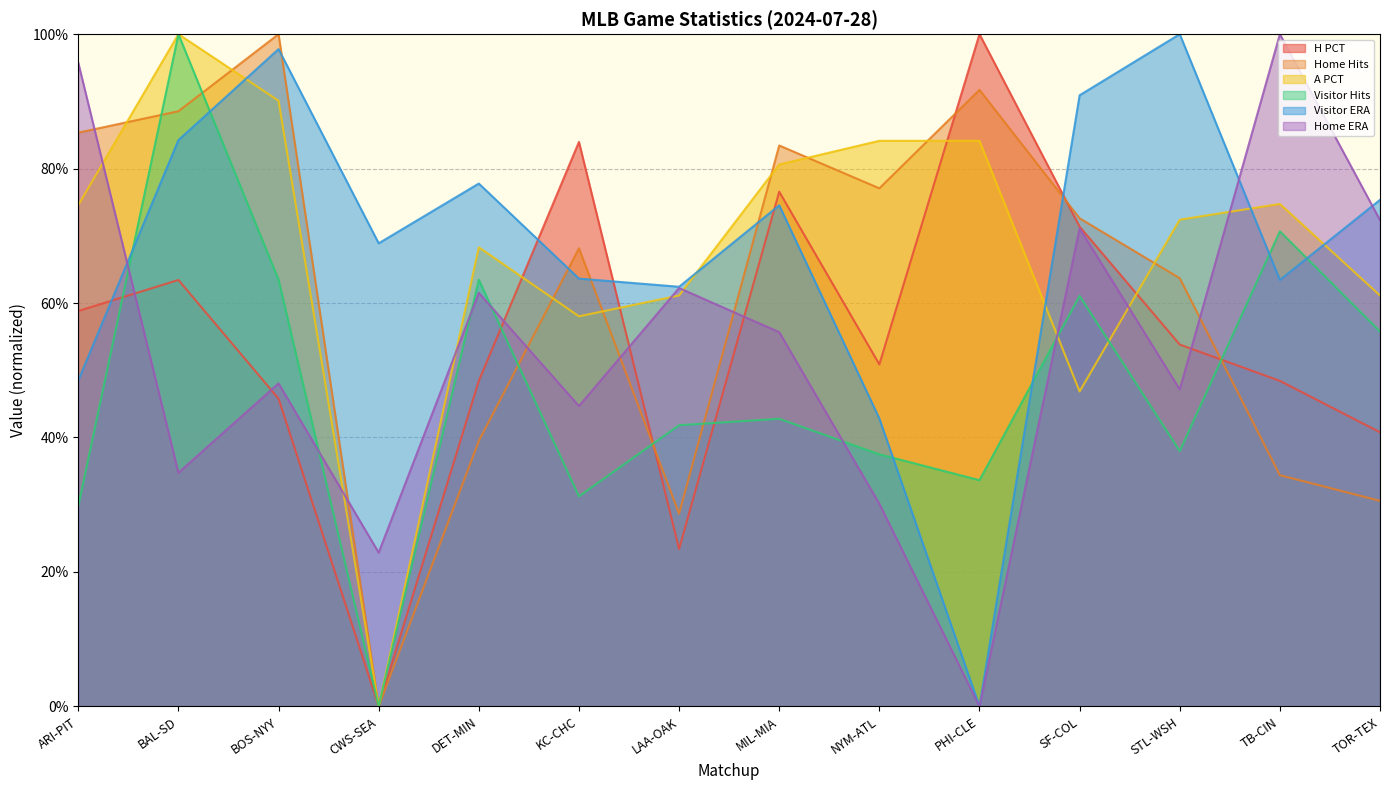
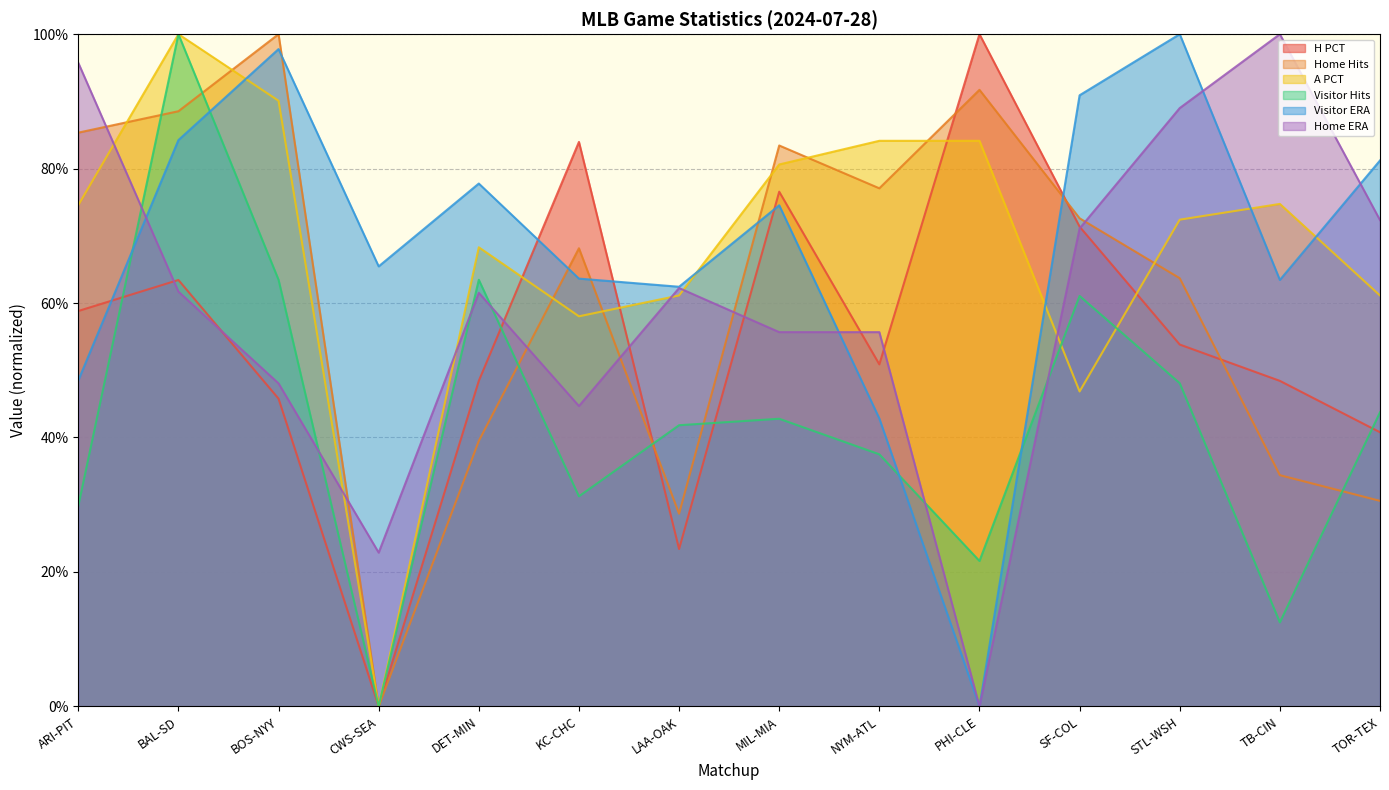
Home ERA, BAL-SD: 35% -> 62%
Visitor ERA, CWS-SEA: 69% -> 65%
Home ERA, NYM-ATL: 30% -> 56%
Visitor Hits, PHI-CLE: 34% -> 22%
Visitor Hits, STL-WSH: 38% -> 48%
Home ERA, STL-WSH: 47% -> 89%
Visitor Hits, TB-CIN: 71% -> 13%
Visitor Hits, TOR-TEX: 56% -> 44%
Visitor ERA, TOR-TEX: 75% -> 81%
